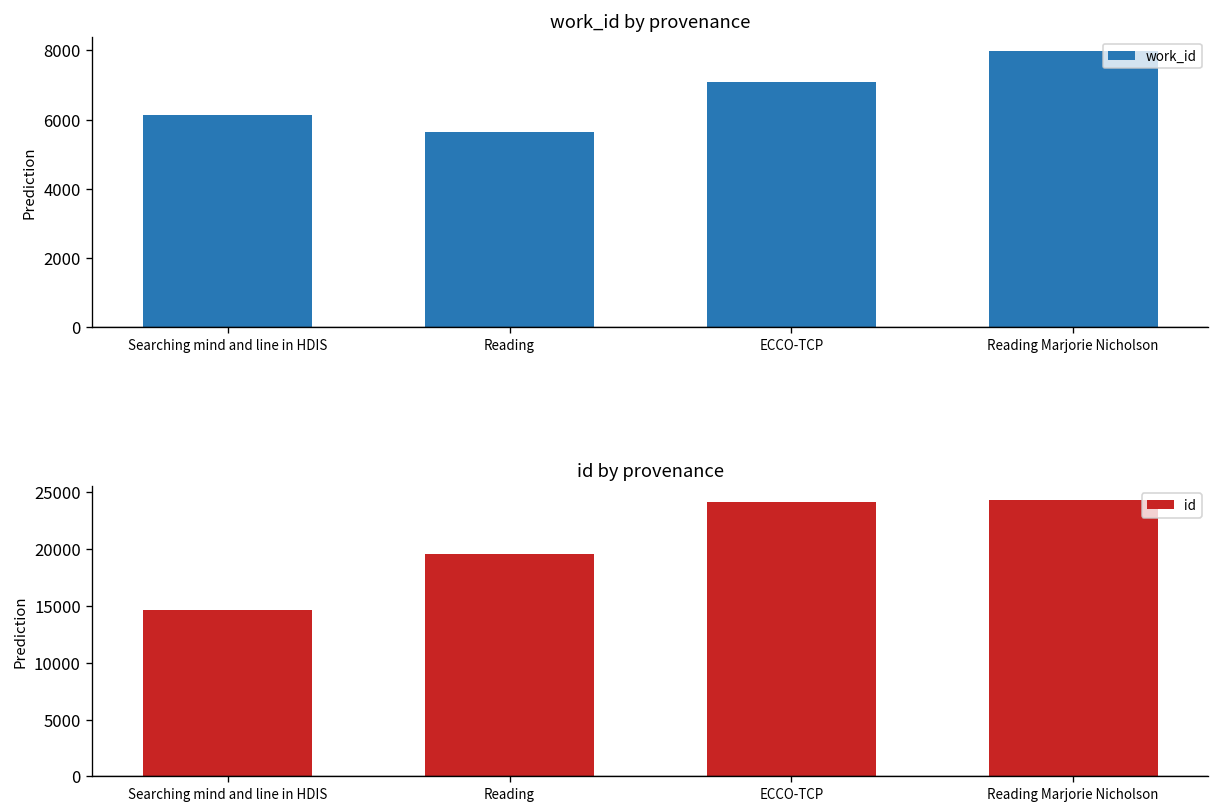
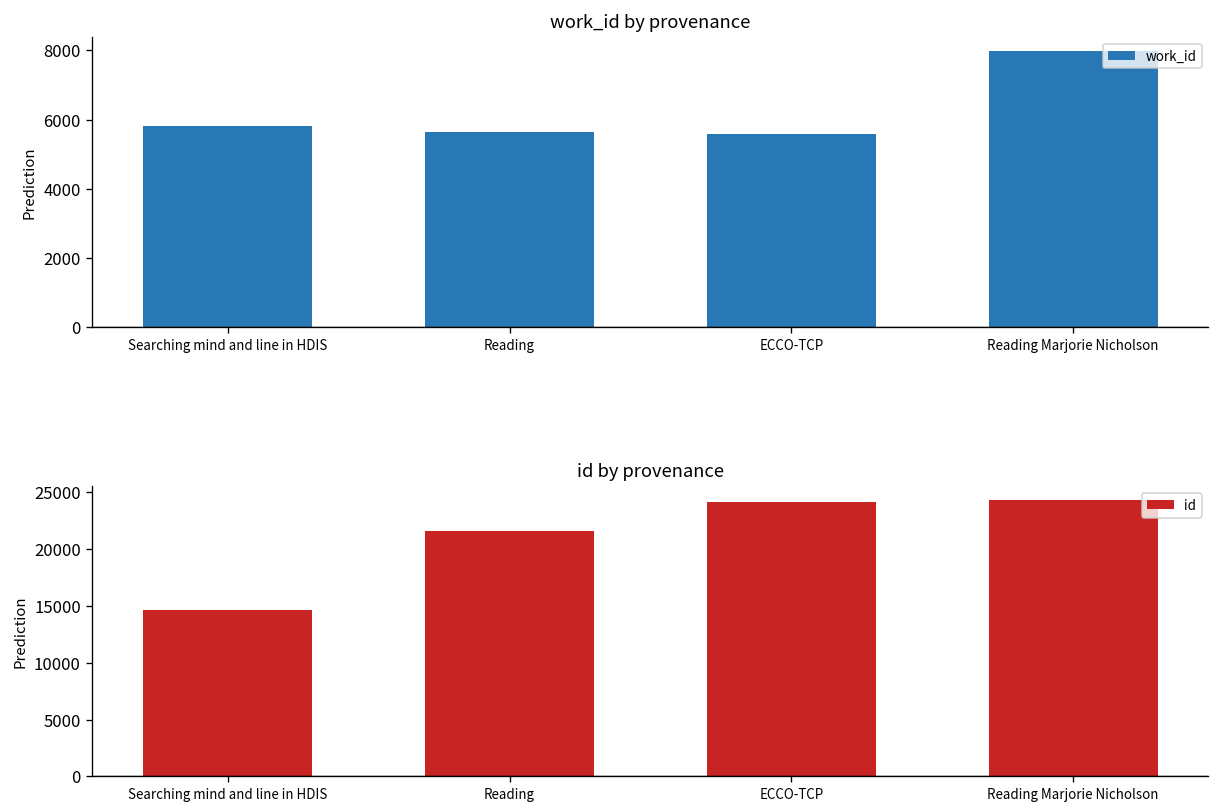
work_id by provenance, Searching mind and line in HDIS: 6100 -> 5800
work_id by provenance, ECCO-TCP: 7100 -> 5600
id by provenance, Reading: 20000 -> 22000
